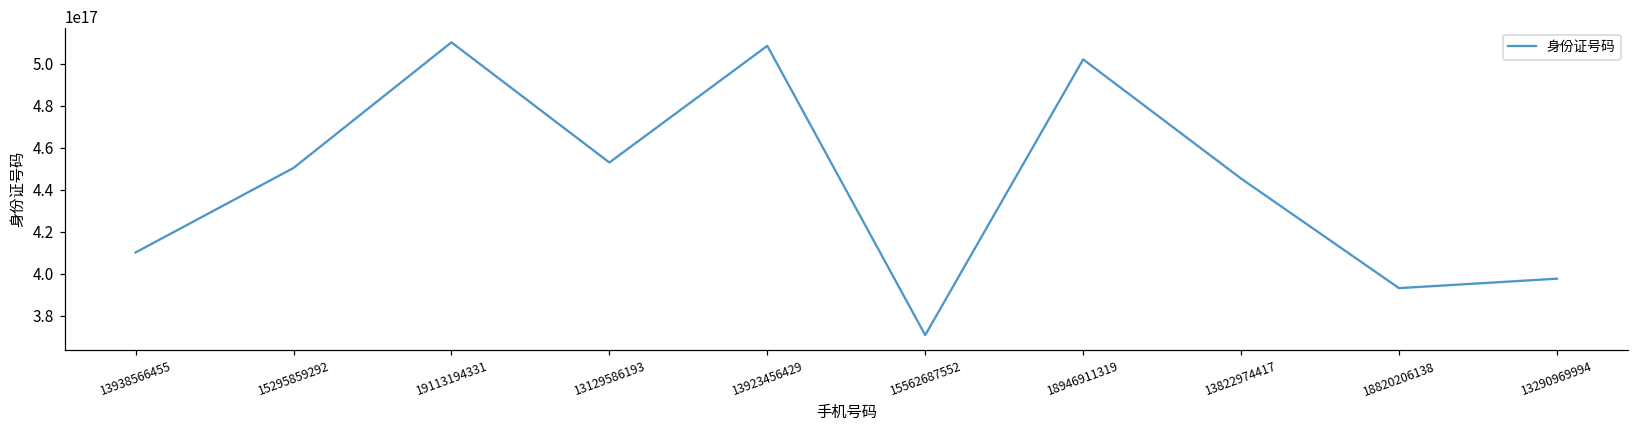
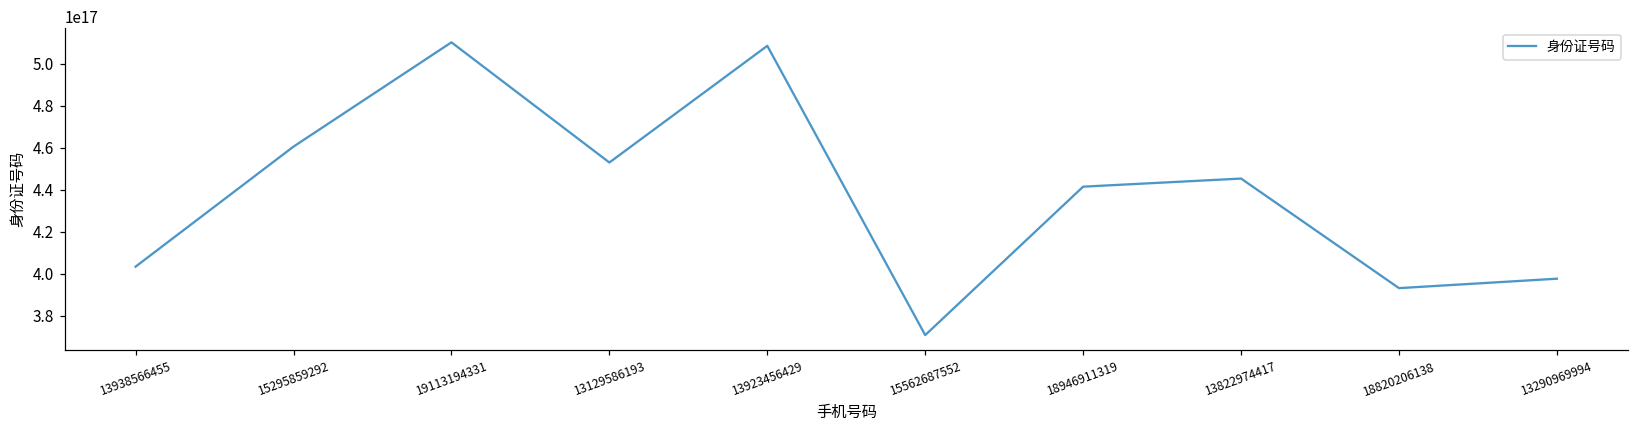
13938566455: 410000000000000000 -> 403000000000000000
15295859292: 450000000000000000 -> 460000000000000000
18946911319: 502000000000000000 -> 441000000000000000
